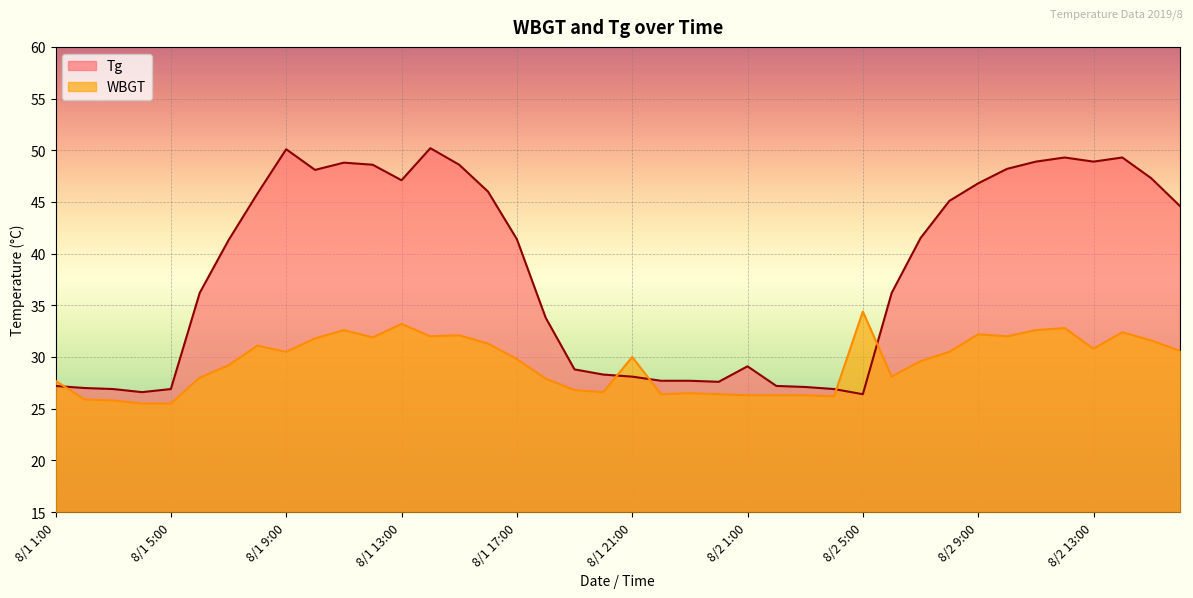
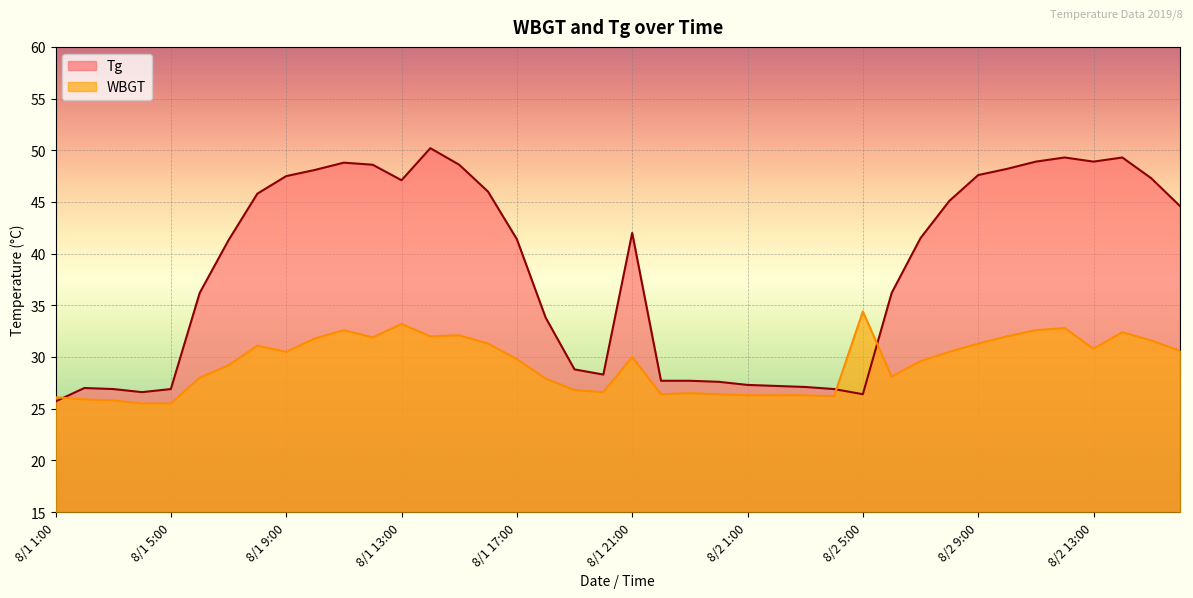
Tg, 8/1 1:00: 27.2 -> 25.7
WBGT, 8/1 1:00: 27.7 -> 26.1
Tg, 8/1 9:00: 50.1 -> 47.5
Tg, 8/1 21:00: 28.1 -> 42.0
Tg, 8/2 1:00: 29.1 -> 27.3
Tg, 8/2 9:00: 46.8 -> 47.6
WBGT, 8/2 9:00: 32.2 -> 31.3
